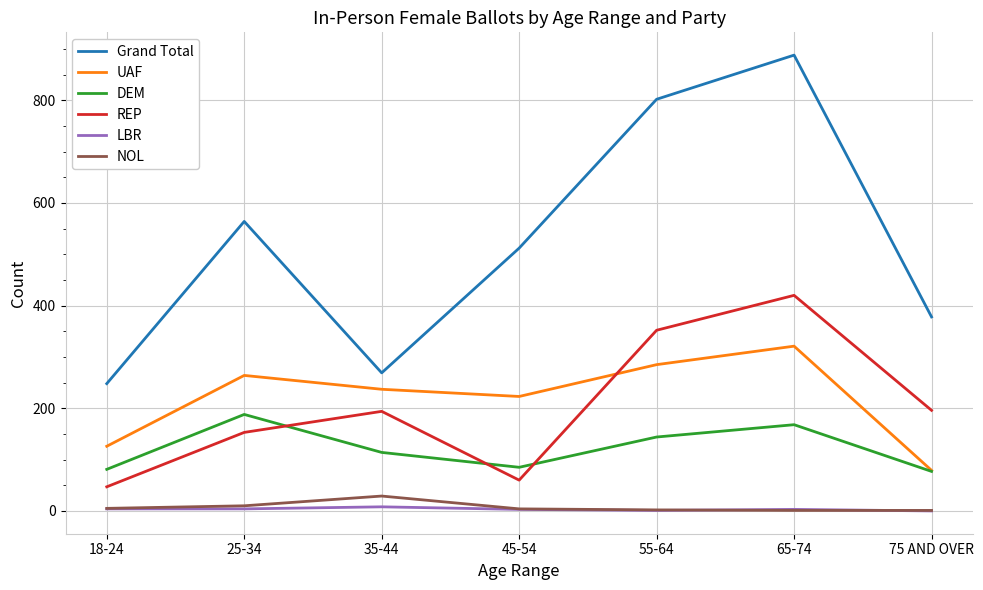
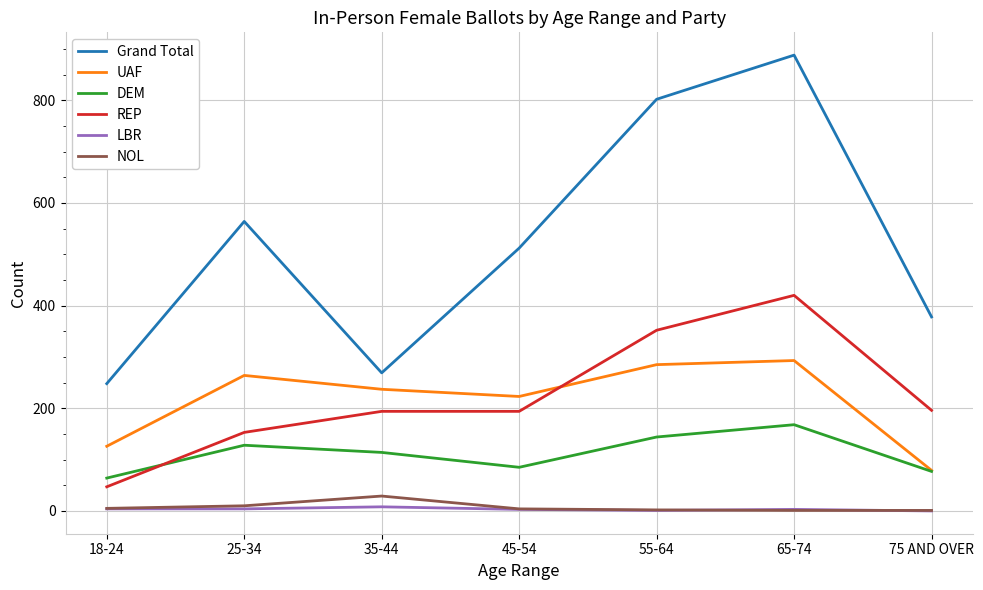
DEM, 18-24: 80 -> 60
DEM, 25-34: 190 -> 130
REP, 45-54: 60 -> 190
UAF, 65-74: 320 -> 290
